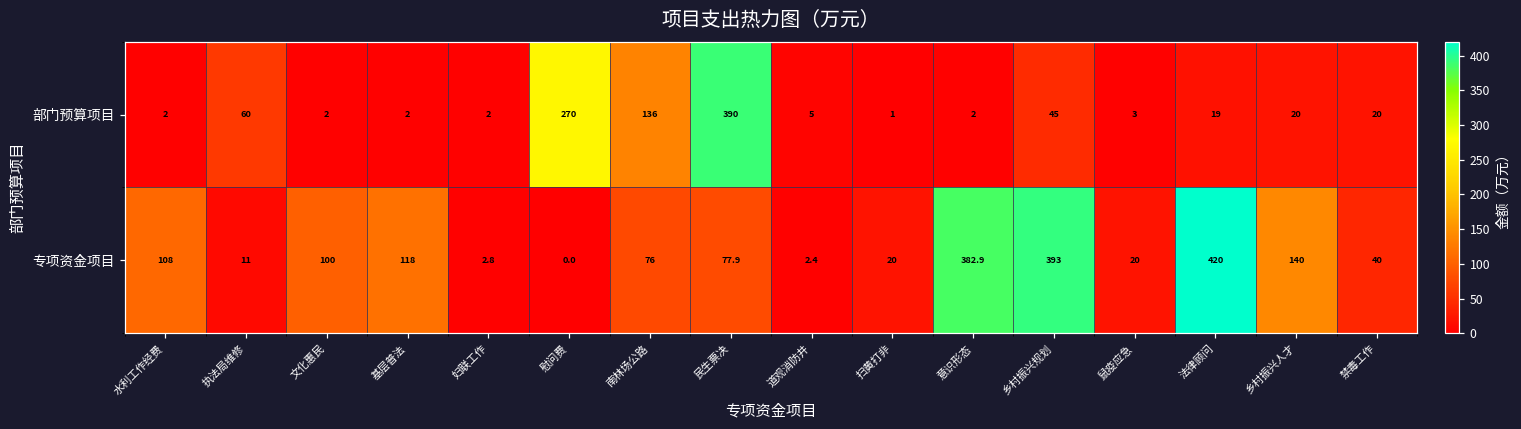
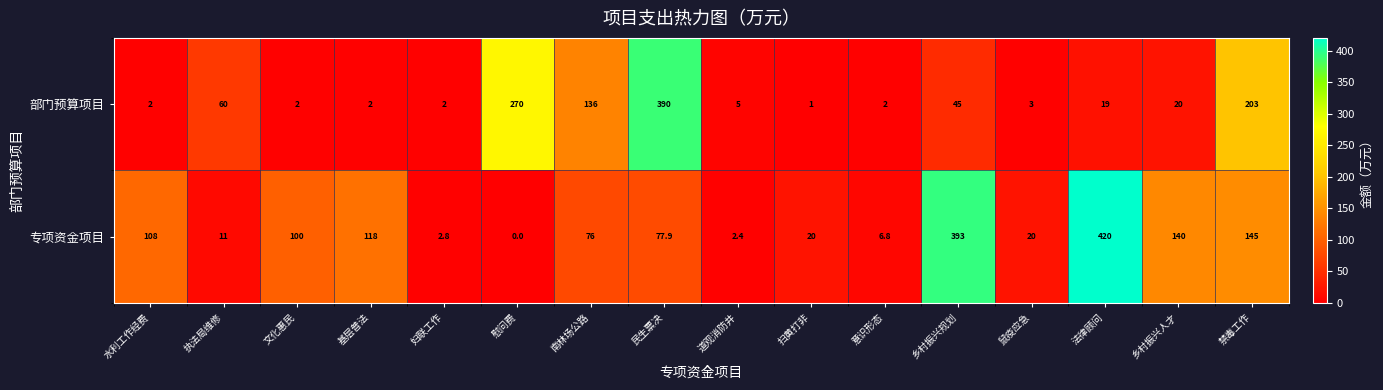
部门预算项目, 禁毒工作: 20 -> 203
专项资金项目, 意识形态: 382.9 -> 6.8
专项资金项目, 禁毒工作: 40 -> 145
